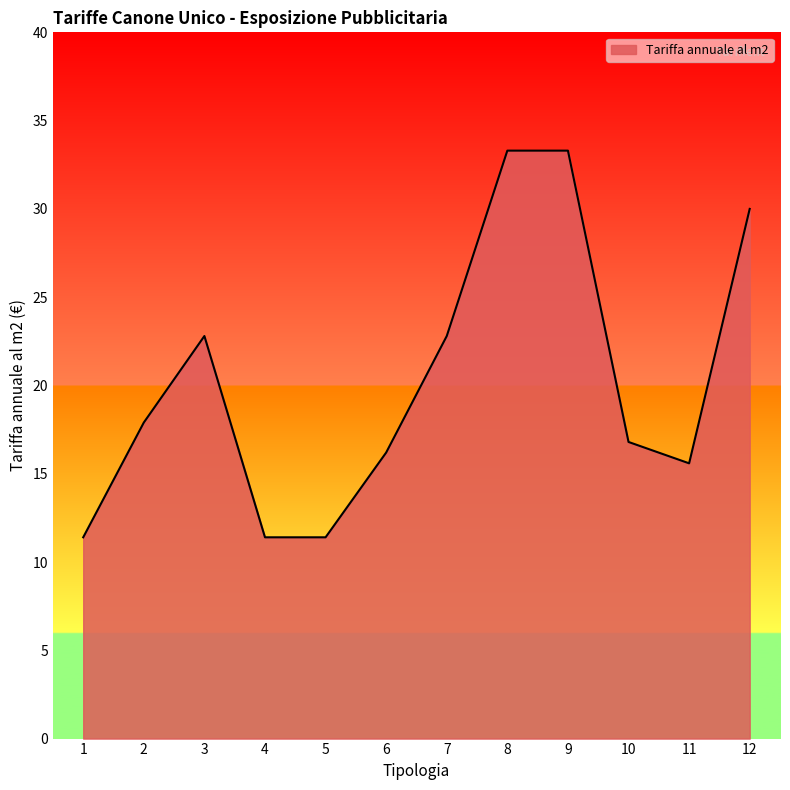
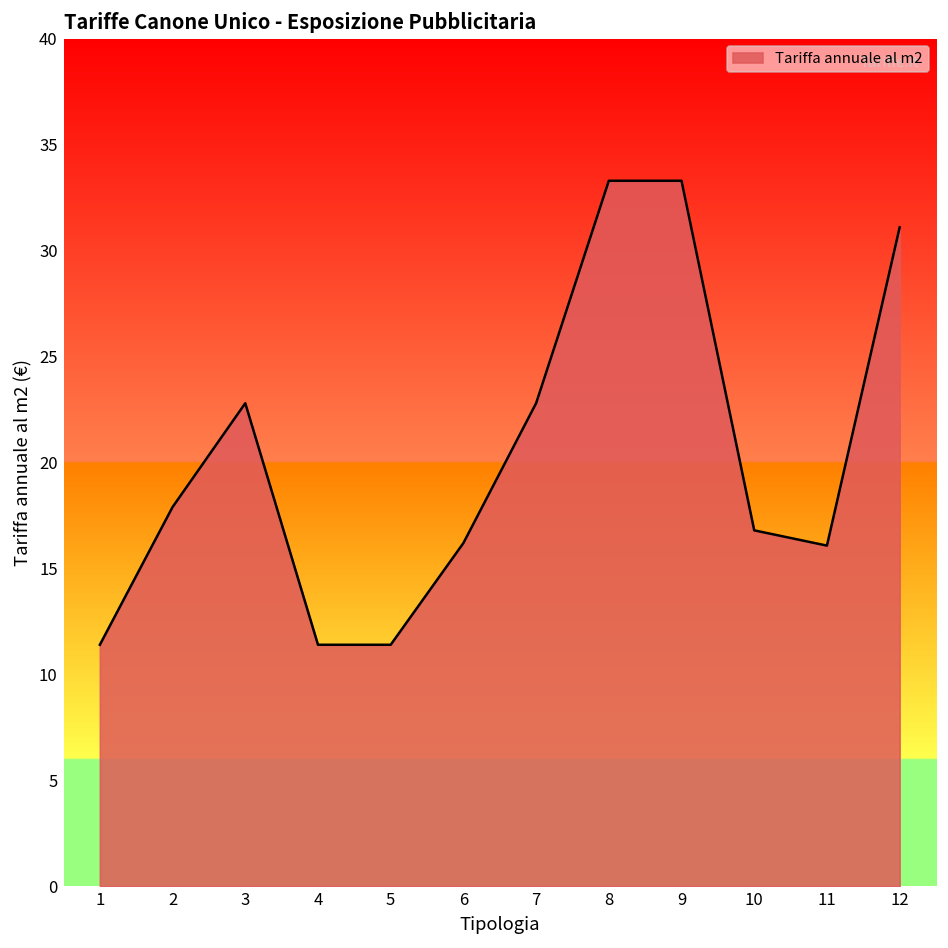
11: 15.6 -> 16.1
12: 30.0 -> 31.1
